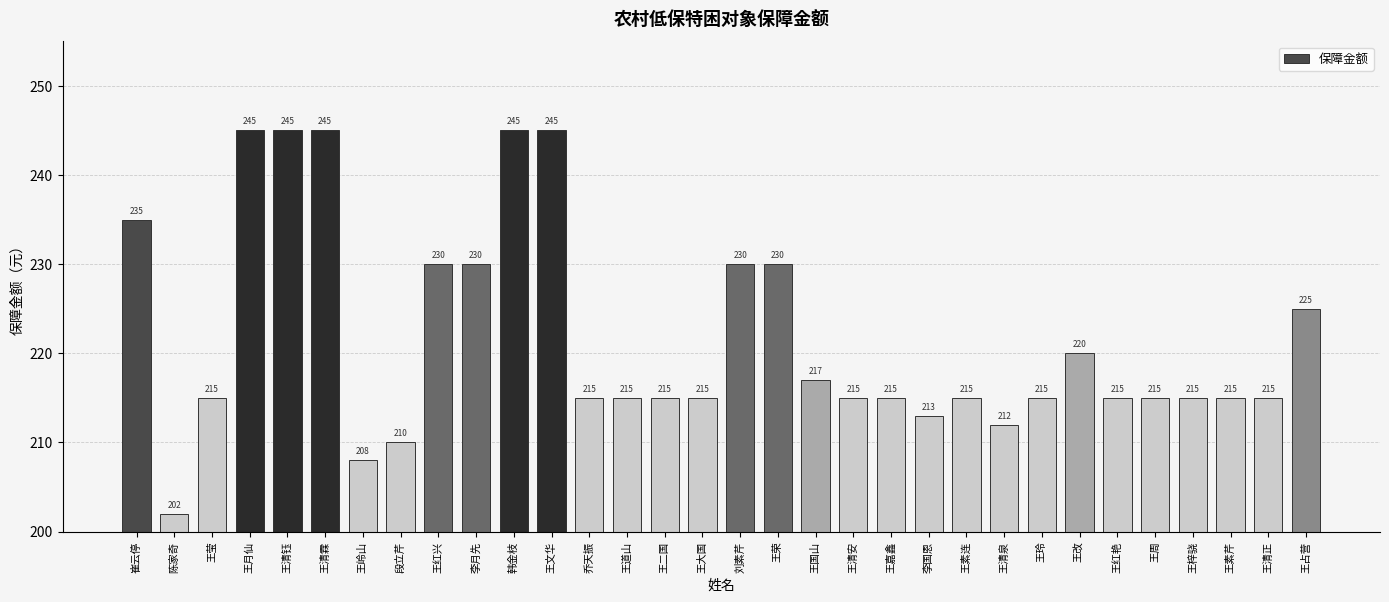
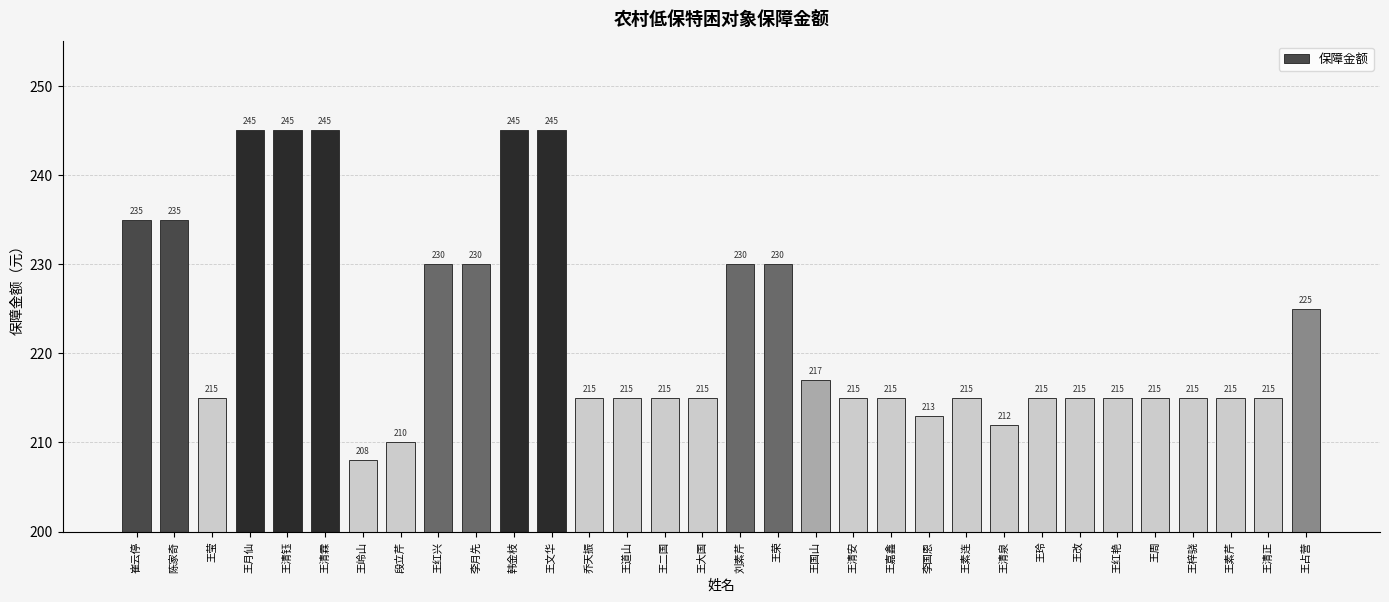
陈家奇: 202 -> 235
王改: 220 -> 215
